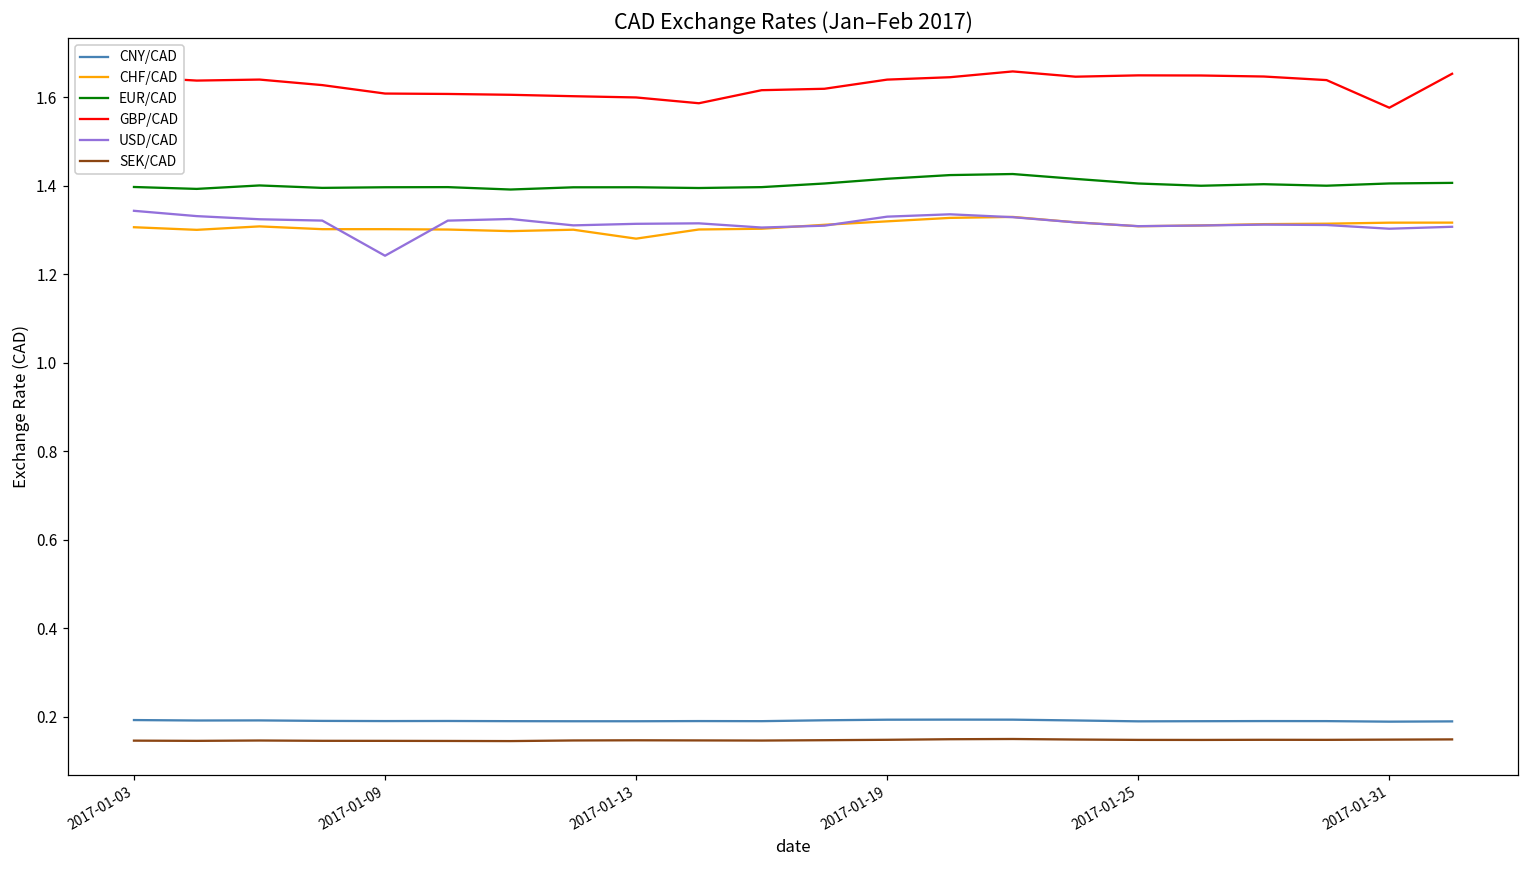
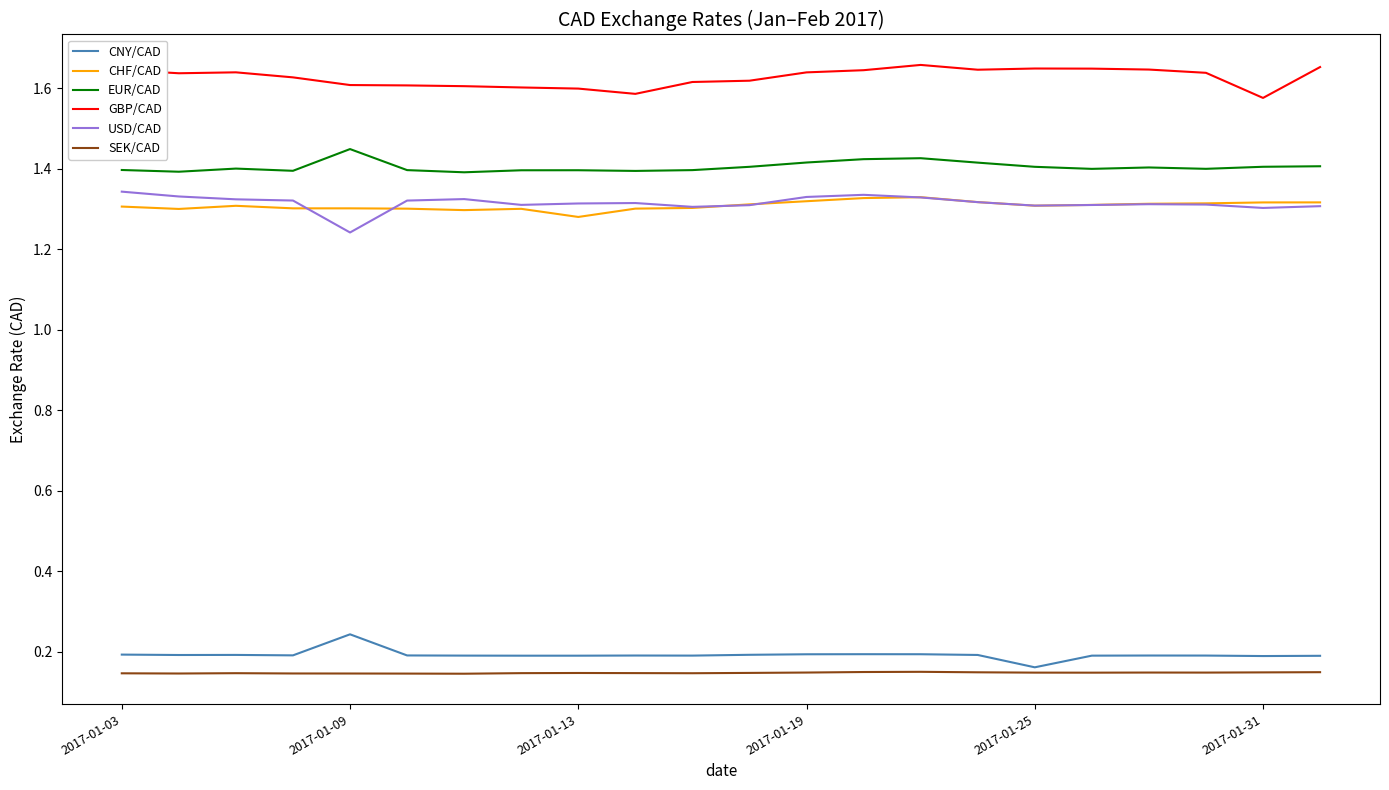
CNY/CAD, 2017-01-09: 0.19 -> 0.24
EUR/CAD, 2017-01-09: 1.40 -> 1.45
CNY/CAD, 2017-01-25: 0.19 -> 0.16
